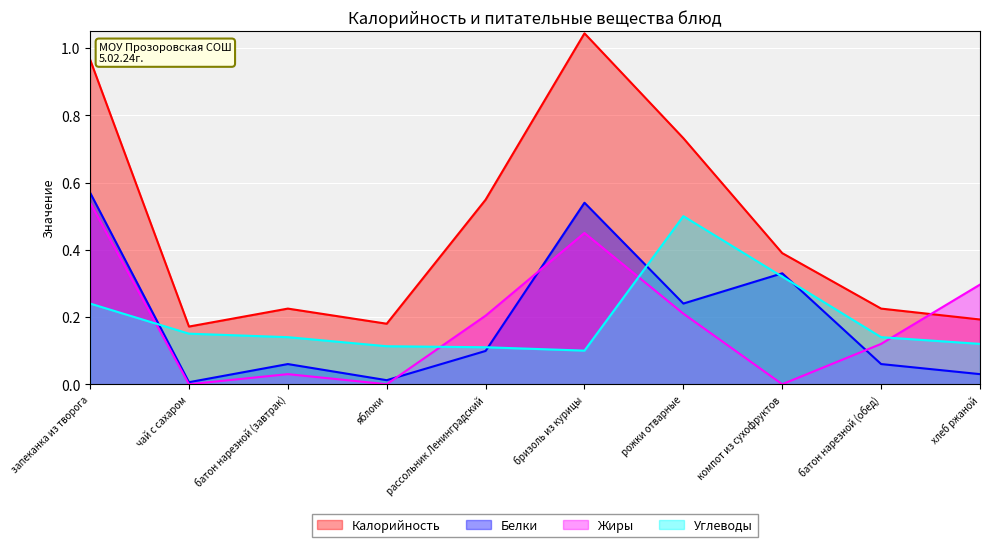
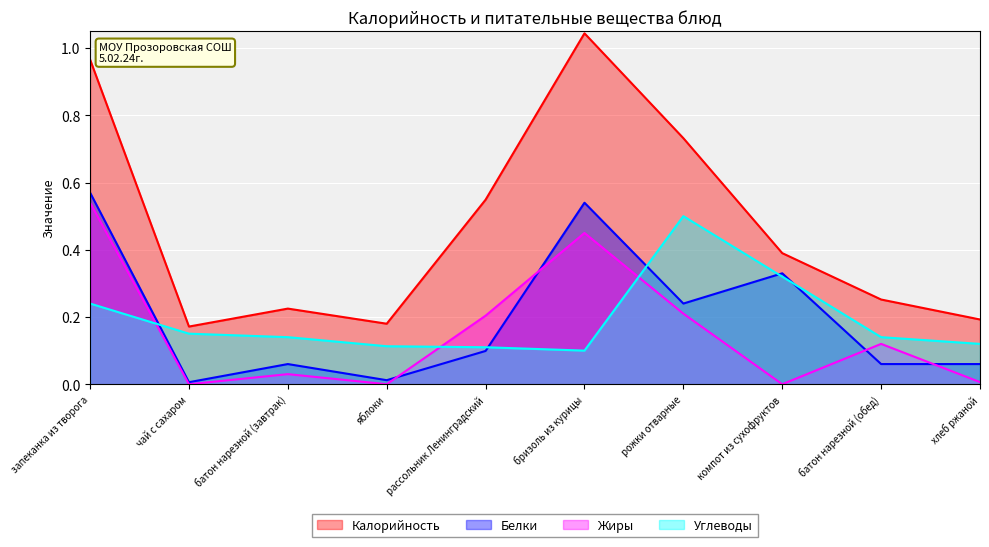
Калорийность, батон нарезной (обед): 0.23 -> 0.25
Белки, хлеб ржаной: 0.03 -> 0.06
Жиры, хлеб ржаной: 0.30 -> 0.01
